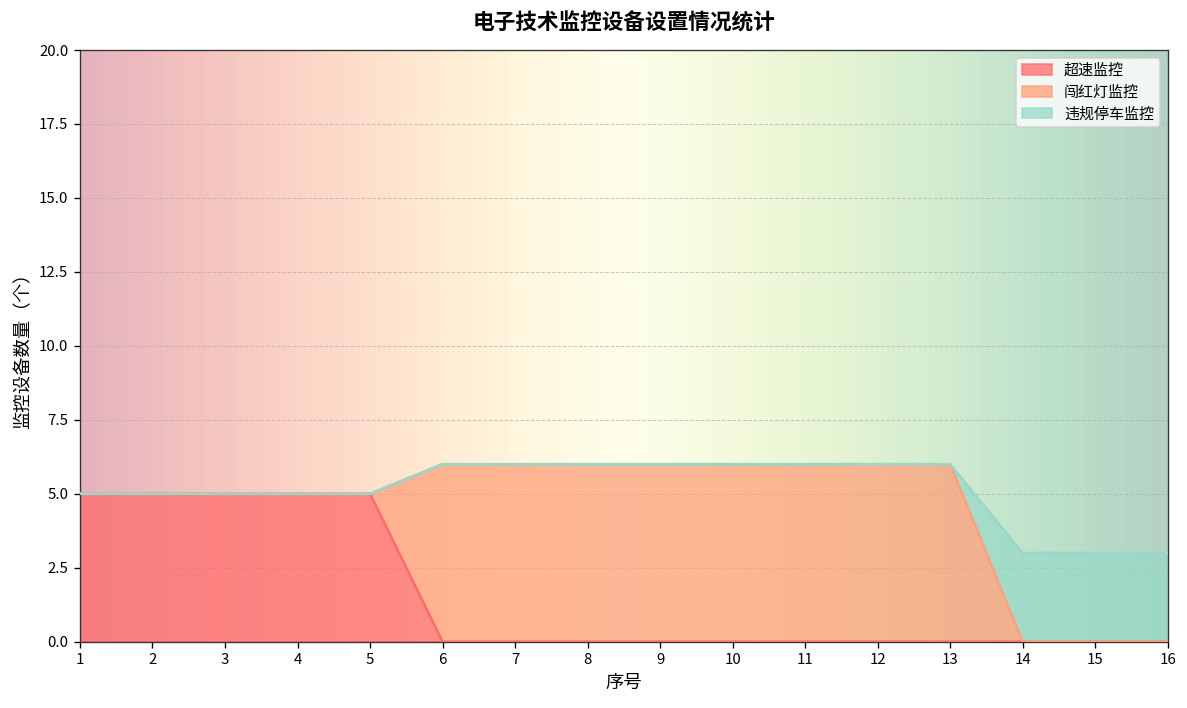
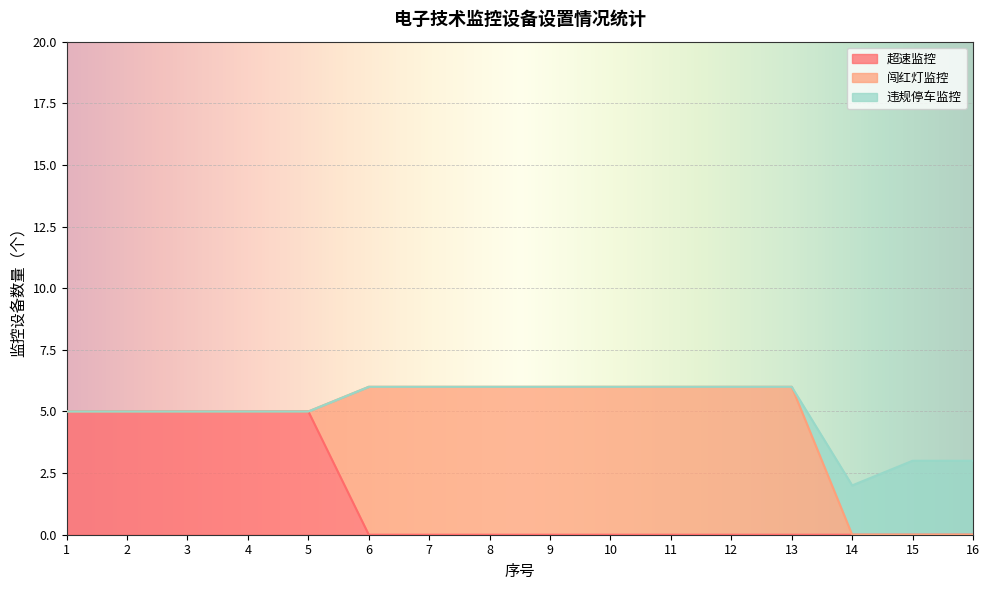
违规停车监控, 14: 3 -> 2
